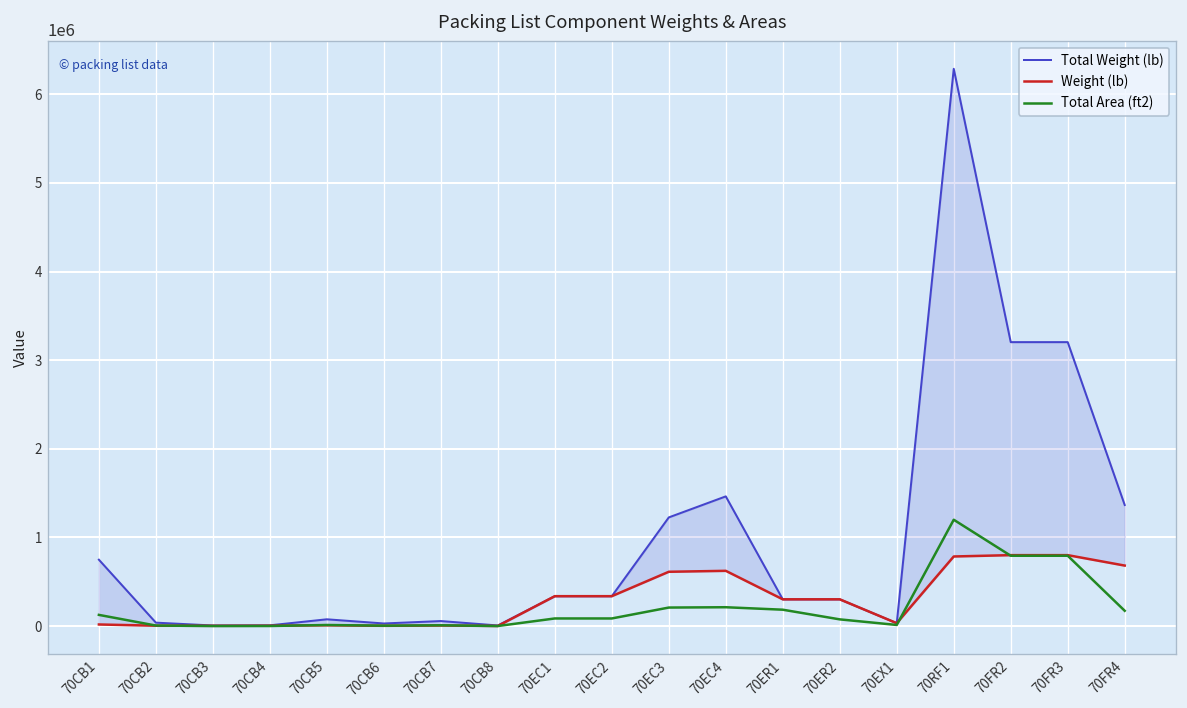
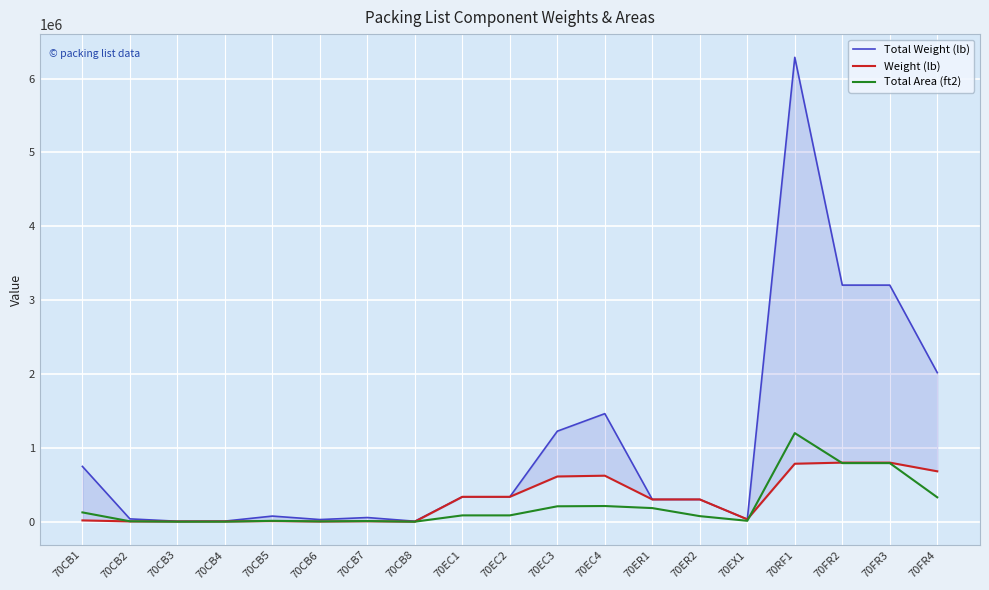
Total Weight (lb), 70FR4: 1400000 -> 2000000
Total Area (ft2), 70FR4: 200000 -> 300000
